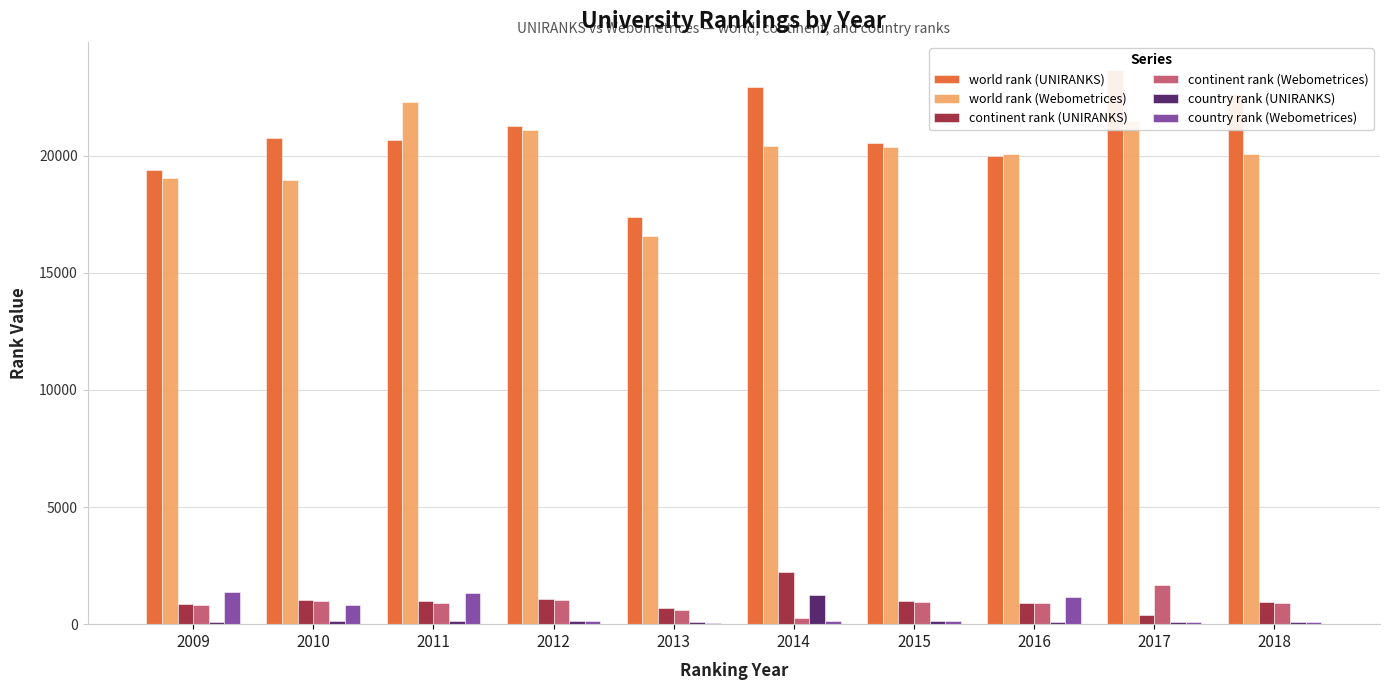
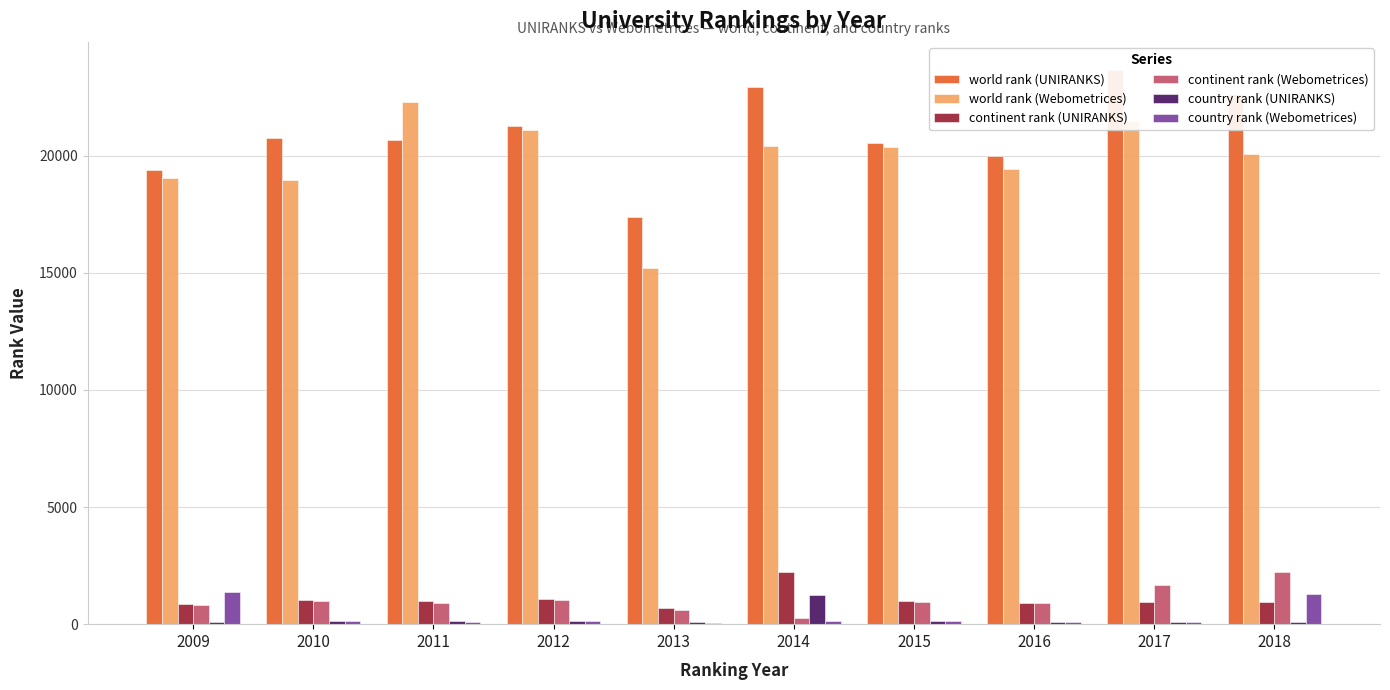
country rank (Webometrices), 2010: 800 -> 100
country rank (Webometrices), 2011: 1300 -> 100
world rank (Webometrices), 2013: 16600 -> 15200
world rank (Webometrices), 2016: 20100 -> 19400
country rank (Webometrices), 2016: 1200 -> 100
continent rank (UNIRANKS), 2017: 400 -> 1000
continent rank (Webometrices), 2018: 900 -> 2200
country rank (Webometrices), 2018: 100 -> 1300
